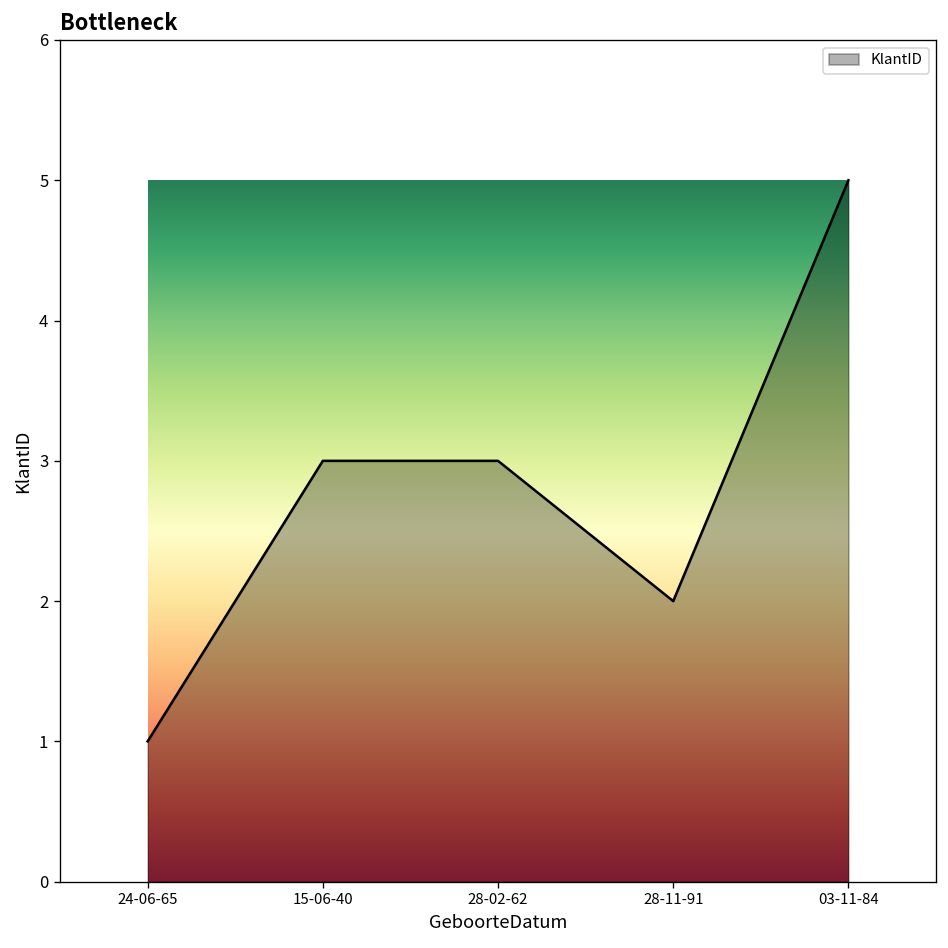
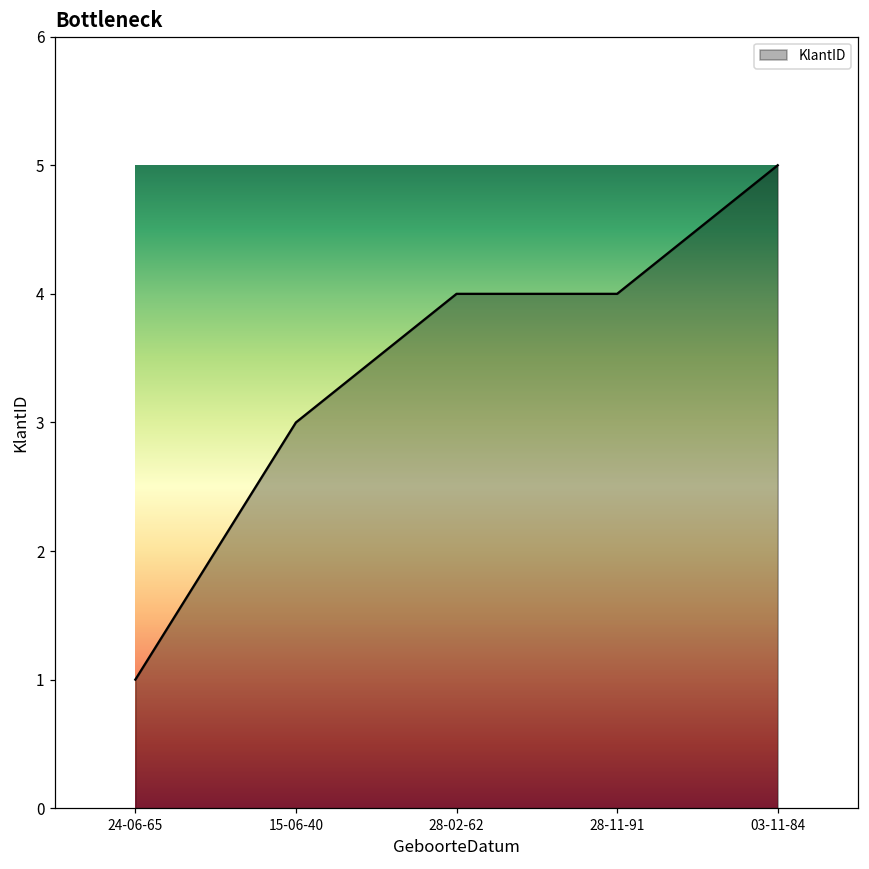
28-02-62: 3 -> 4
28-11-91: 2 -> 4
